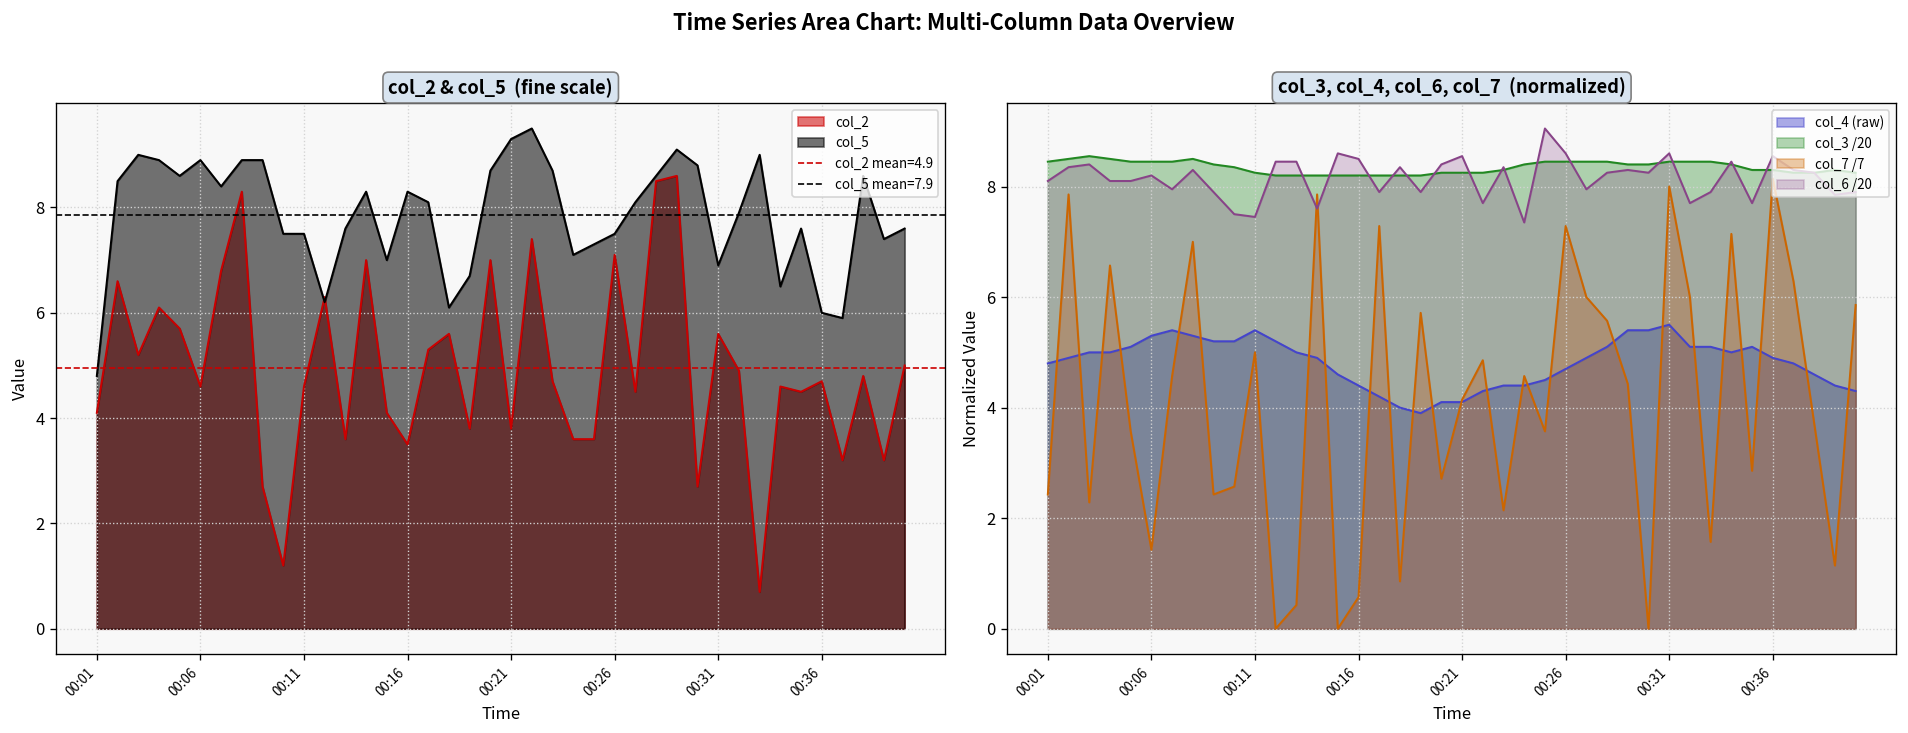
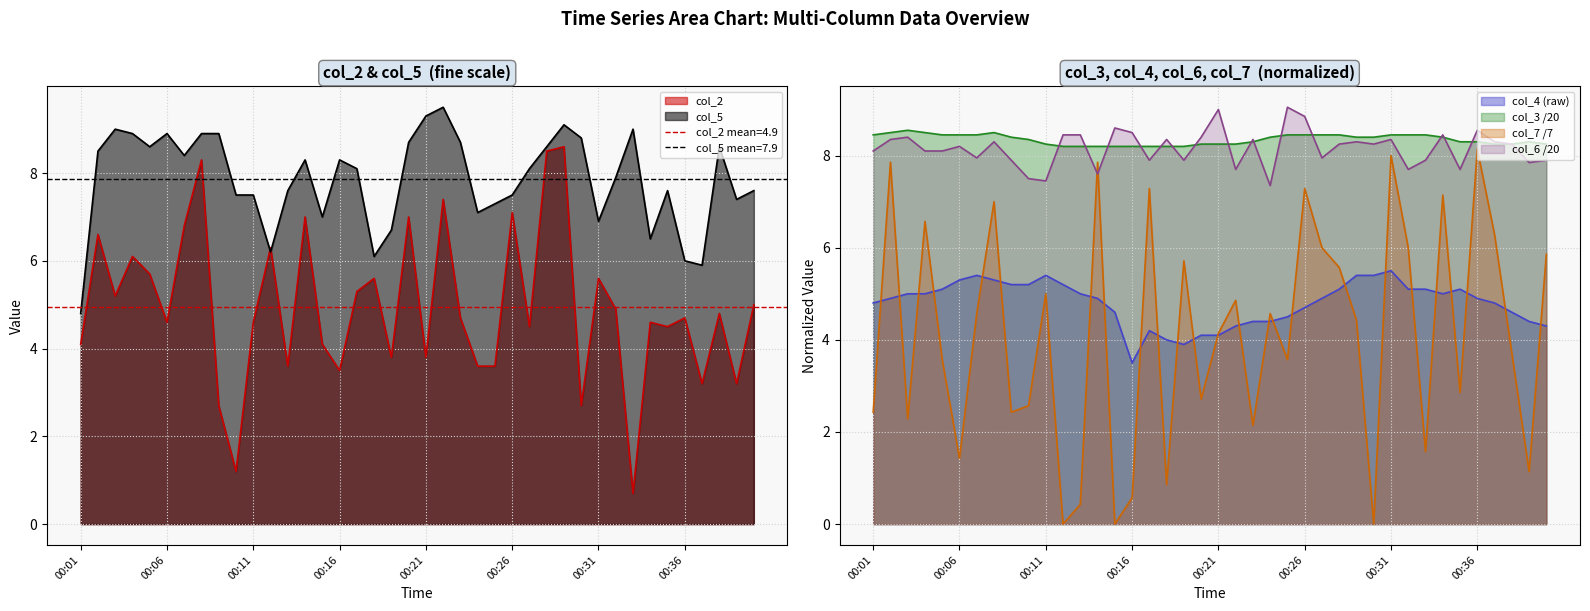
col_3, col_4, col_6, col_7 (normalized), col_4 (raw), 00:16: 4.4 -> 3.5
col_3, col_4, col_6, col_7 (normalized), col_6 /20, 00:21: 8.6 -> 9.0
col_3, col_4, col_6, col_7 (normalized), col_6 /20, 00:26: 8.6 -> 8.9
col_3, col_4, col_6, col_7 (normalized), col_6 /20, 00:31: 8.6 -> 8.4
